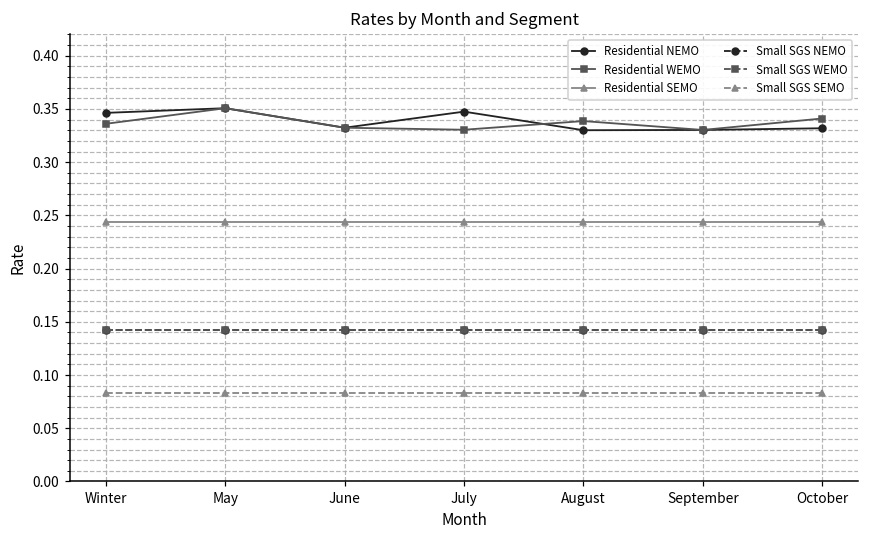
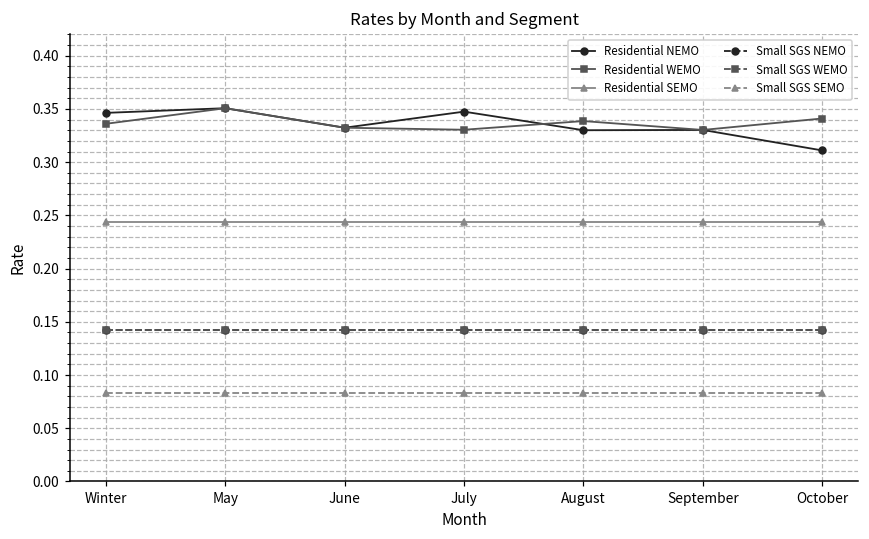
Residential NEMO, October: 0.33 -> 0.31
